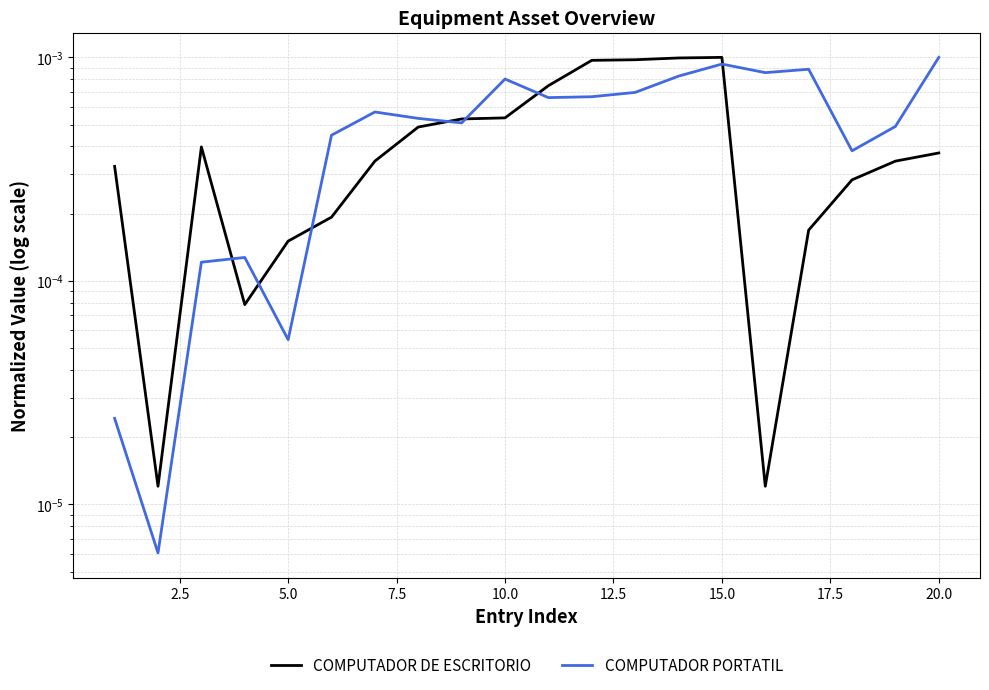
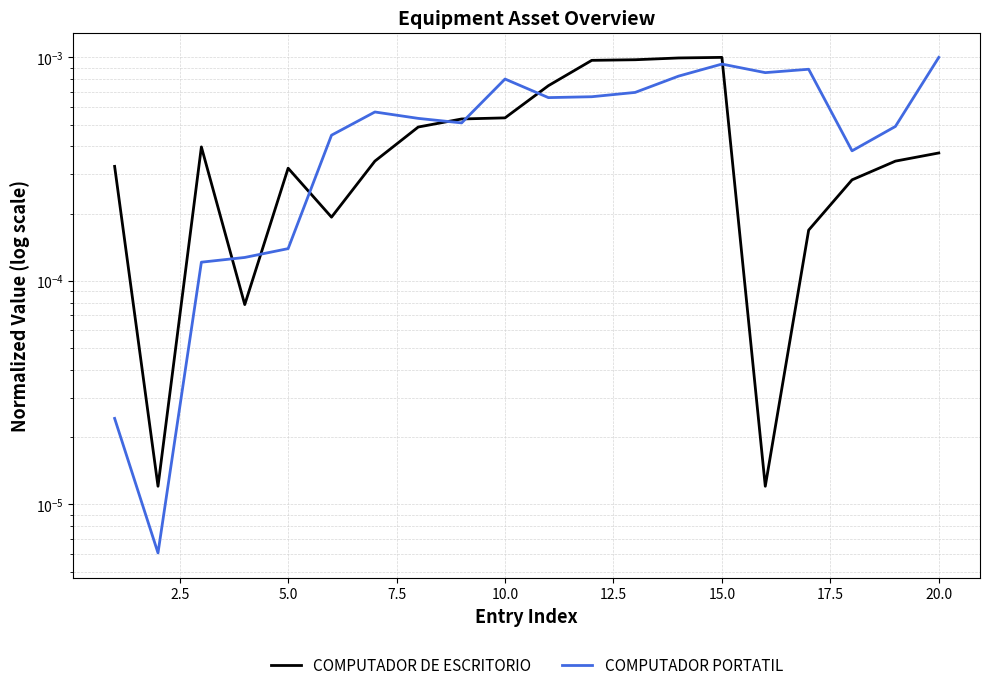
COMPUTADOR DE ESCRITORIO, 5.0: 0.00015 -> 0.00032
COMPUTADOR PORTATIL, 5.0: 0.000055 -> 0.00014
